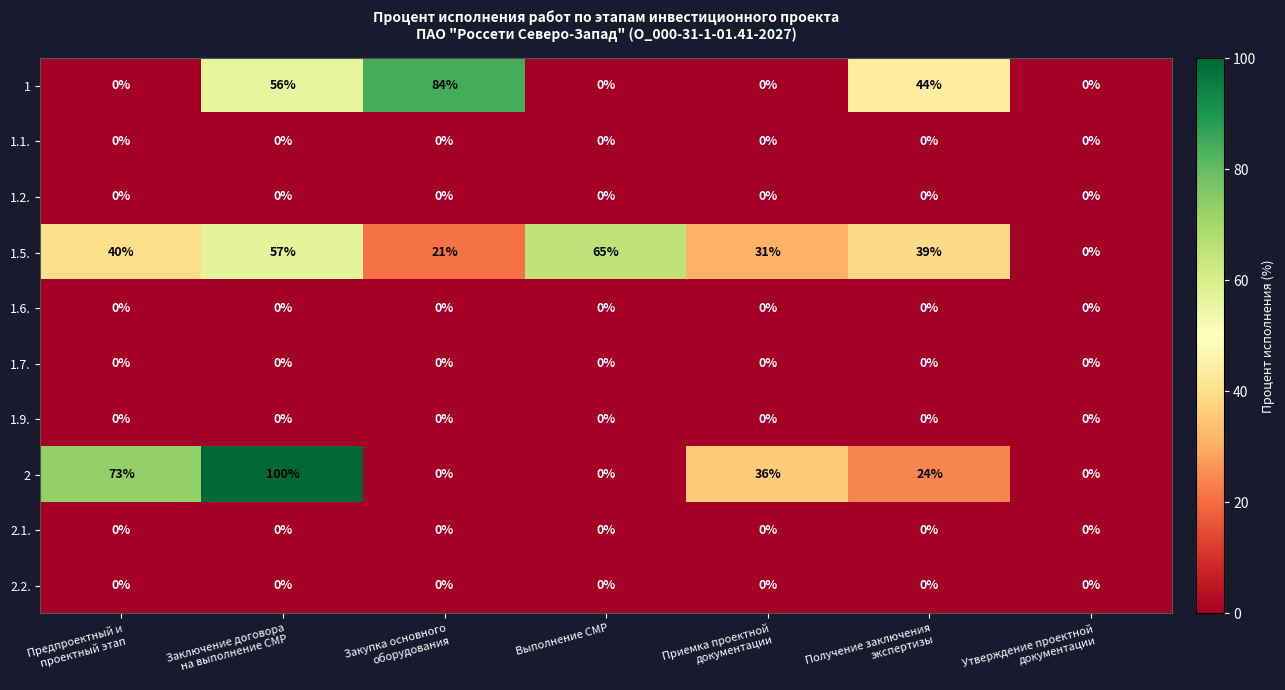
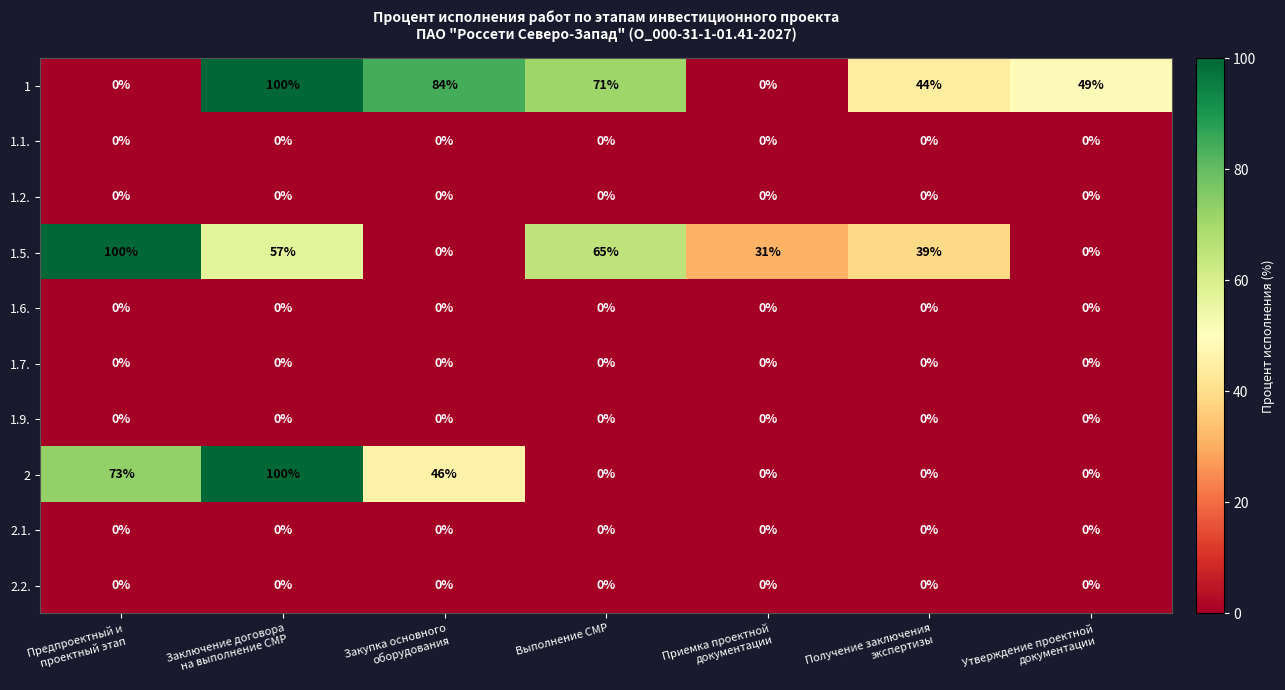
1, Заключение договора на выполнение СМР: 56% -> 100%
1, Выполнение СМР: 0% -> 71%
1, Утверждение проектной документации: 0% -> 49%
1.5., Предпроектный и проектный этап: 40% -> 100%
1.5., Закупка основного оборудования: 21% -> 0%
2, Закупка основного оборудования: 0% -> 46%
2, Приемка проектной документации: 36% -> 0%
2, Получение заключения экспертизы: 24% -> 0%
